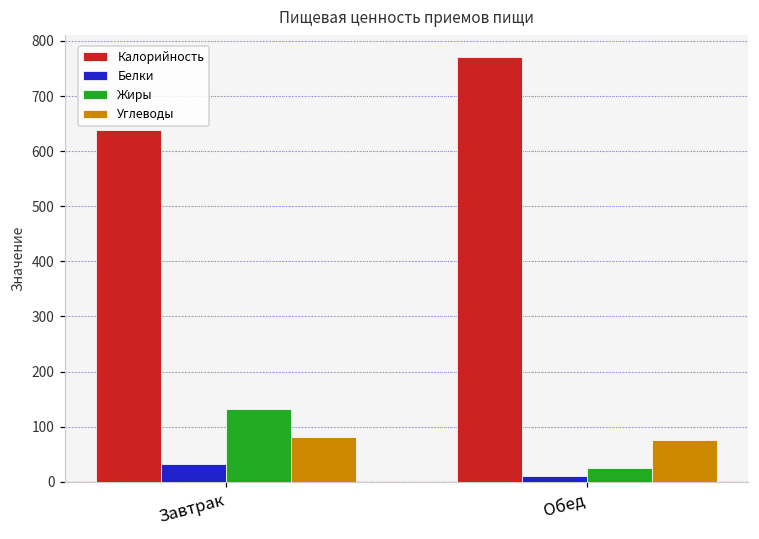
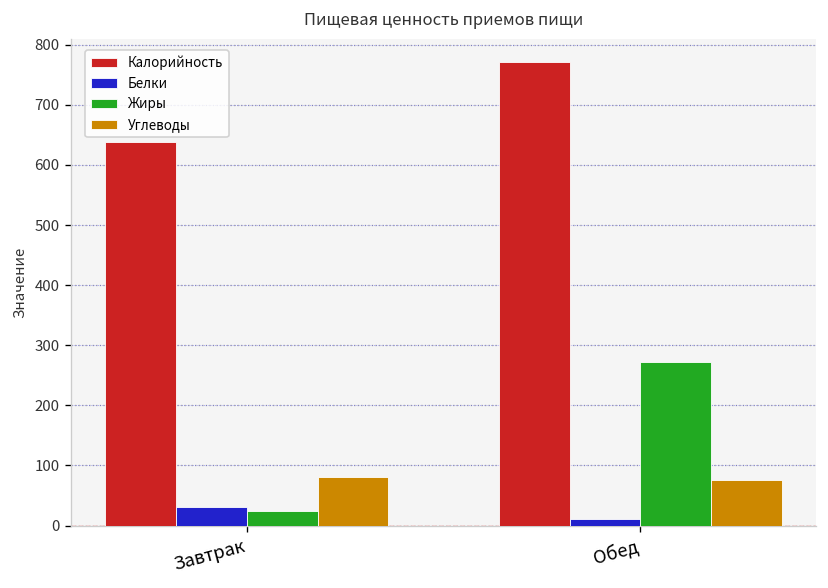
Жиры, Завтрак: 130 -> 20
Жиры, Обед: 20 -> 270
